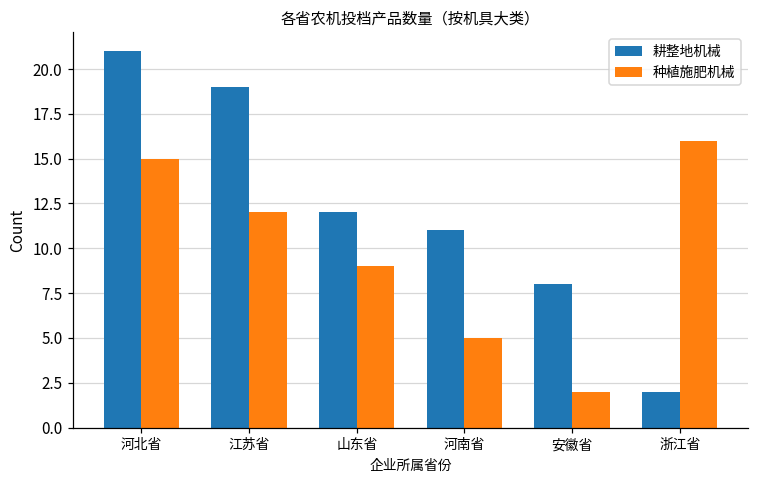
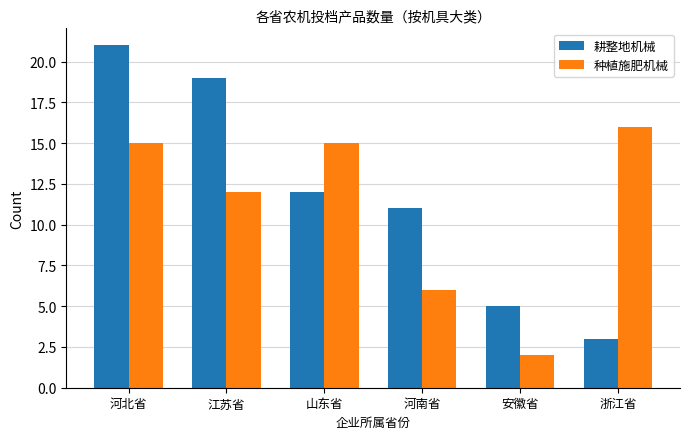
种植施肥机械, 山东省: 9 -> 15
种植施肥机械, 河南省: 5 -> 6
耕整地机械, 安徽省: 8 -> 5
耕整地机械, 浙江省: 2 -> 3
